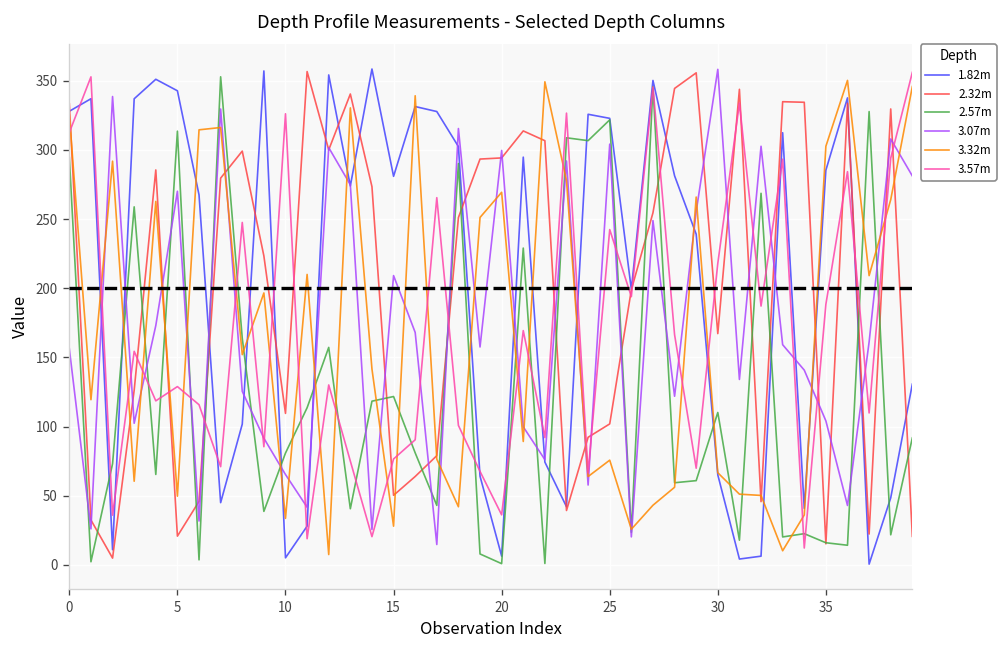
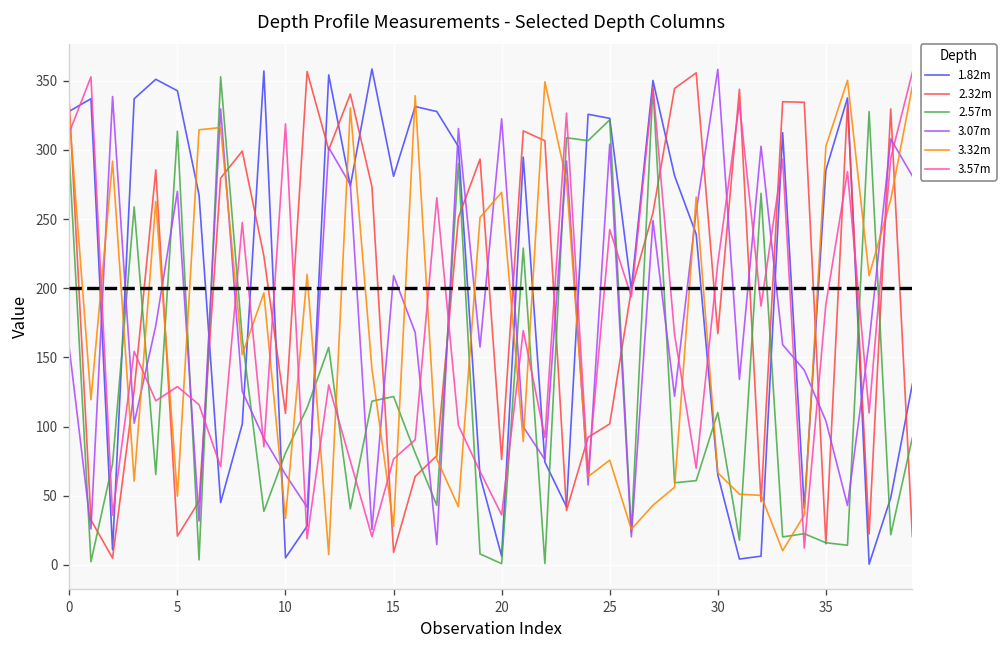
3.57m, 10: 326 -> 319
2.32m, 15: 50 -> 9
2.32m, 20: 294 -> 76
3.07m, 20: 300 -> 323
